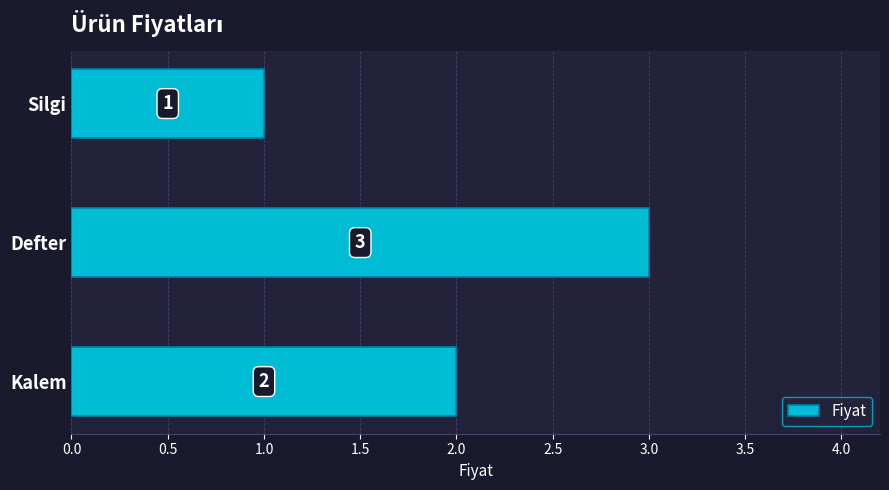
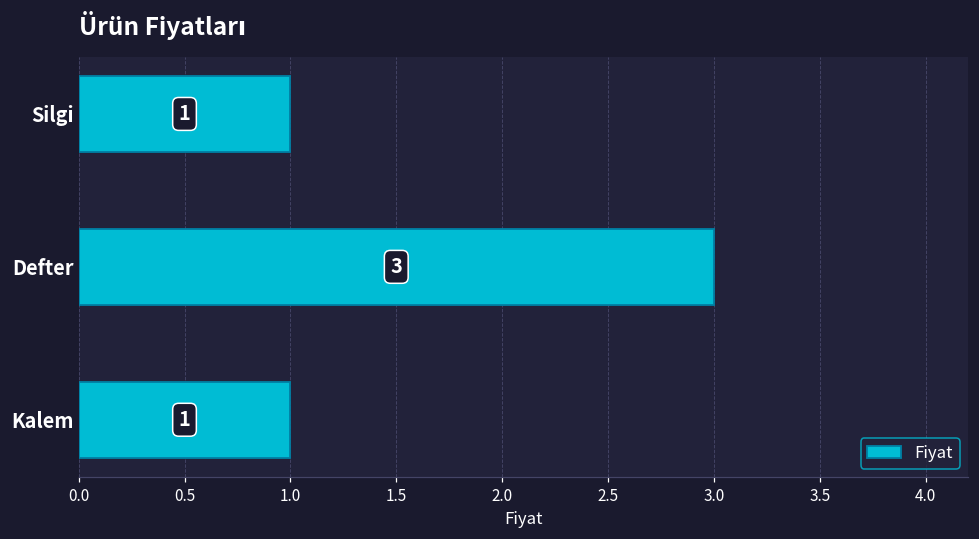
Kalem: 2 -> 1
